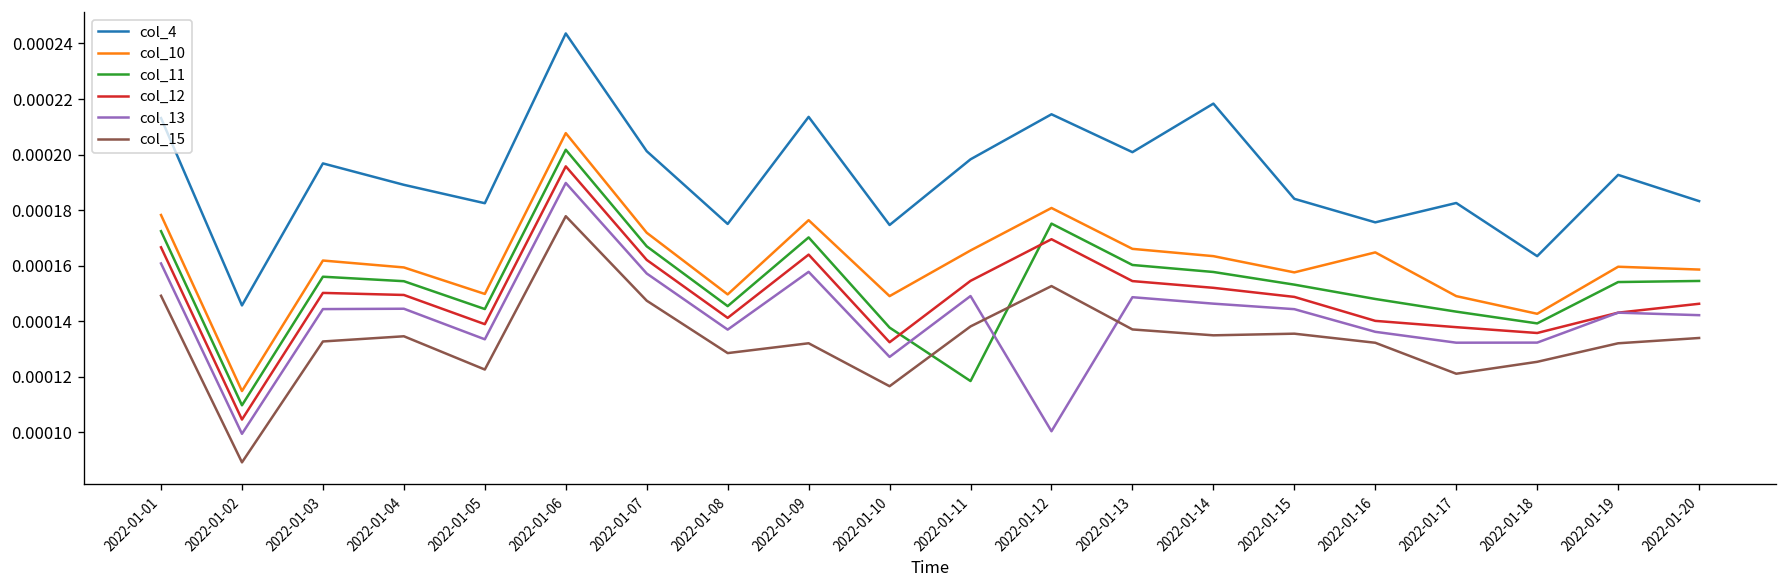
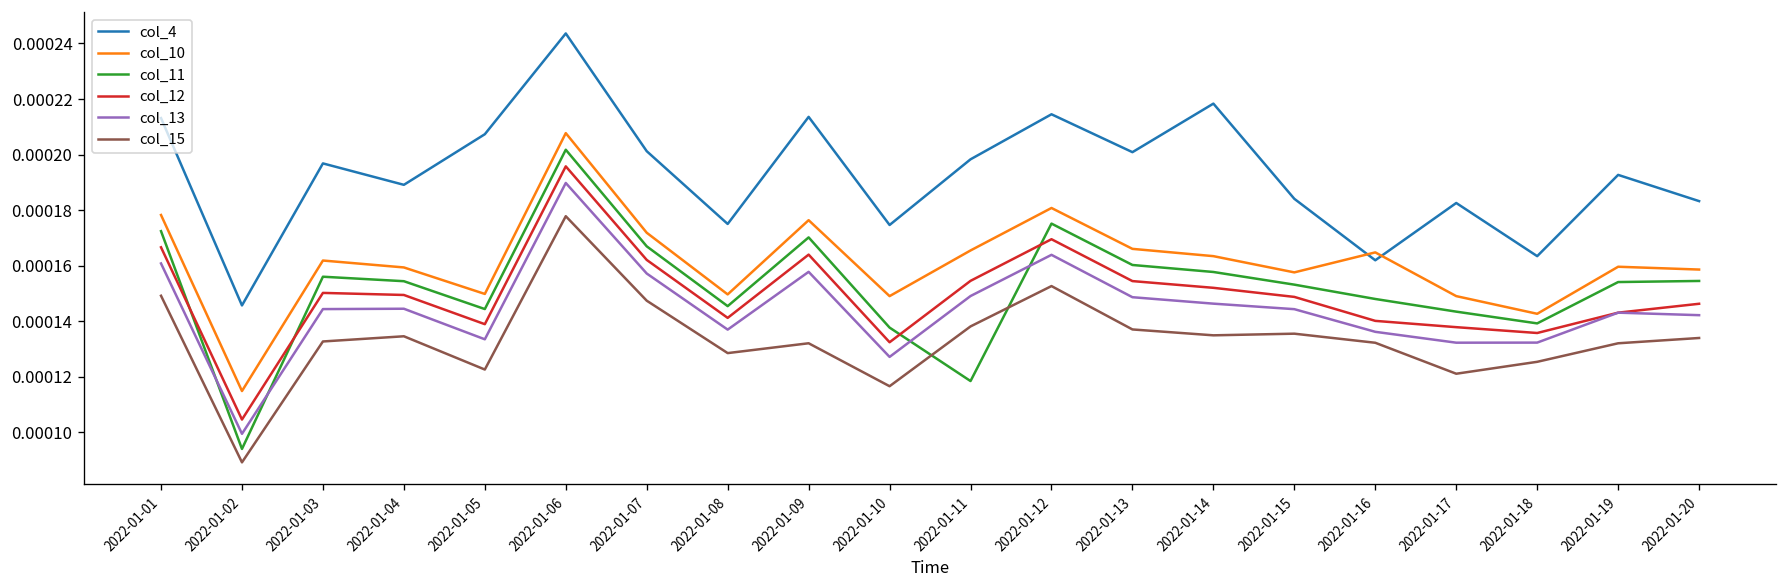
col_11, 2022-01-02: 0.000110 -> 0.000094
col_4, 2022-01-05: 0.000183 -> 0.000207
col_13, 2022-01-12: 0.000100 -> 0.000164
col_4, 2022-01-16: 0.000176 -> 0.000162
